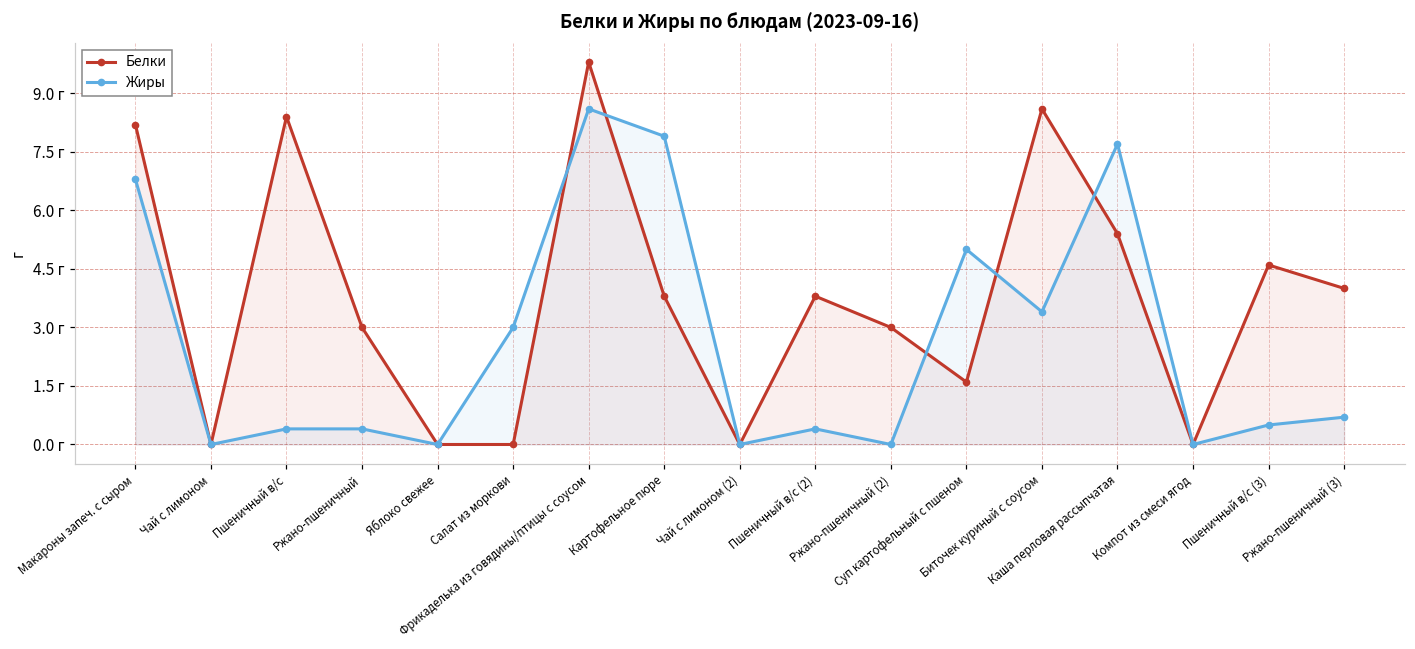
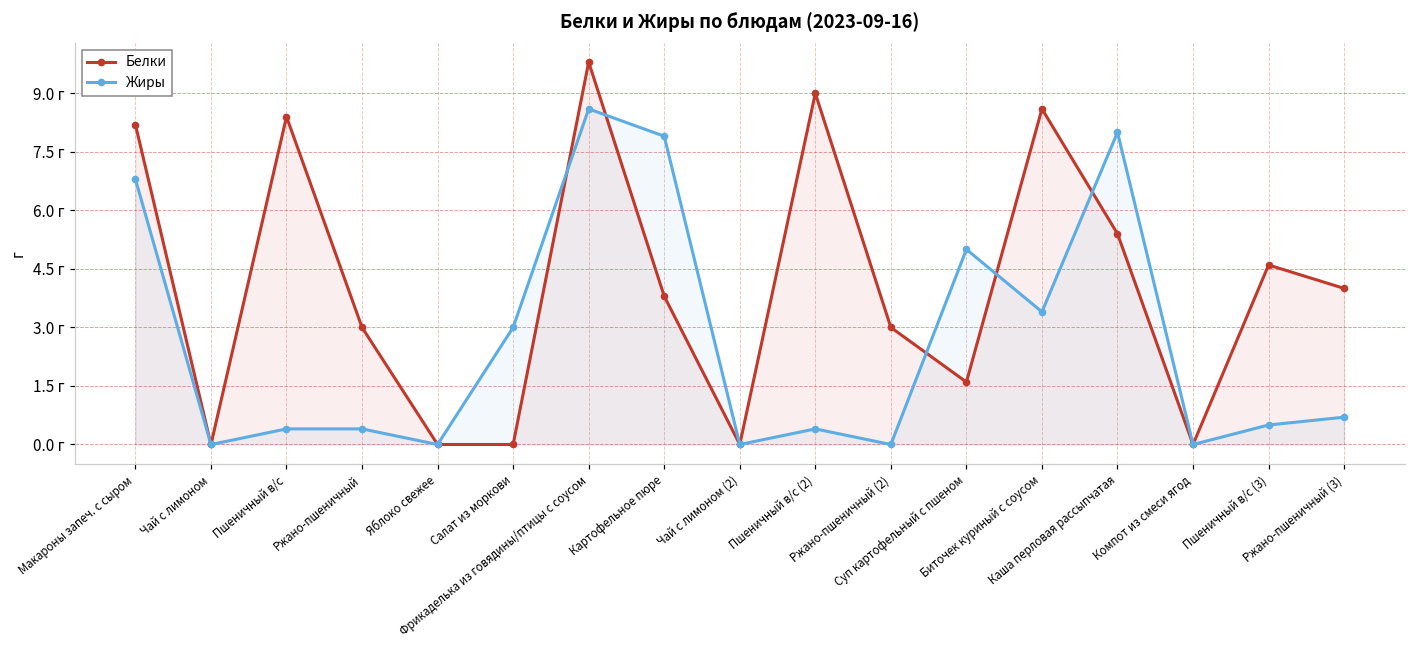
Белки, Пшеничный в/с (2): 3.8 г -> 9.0 г
Жиры, Каша перловая рассыпчатая: 7.7 г -> 8.0 г
